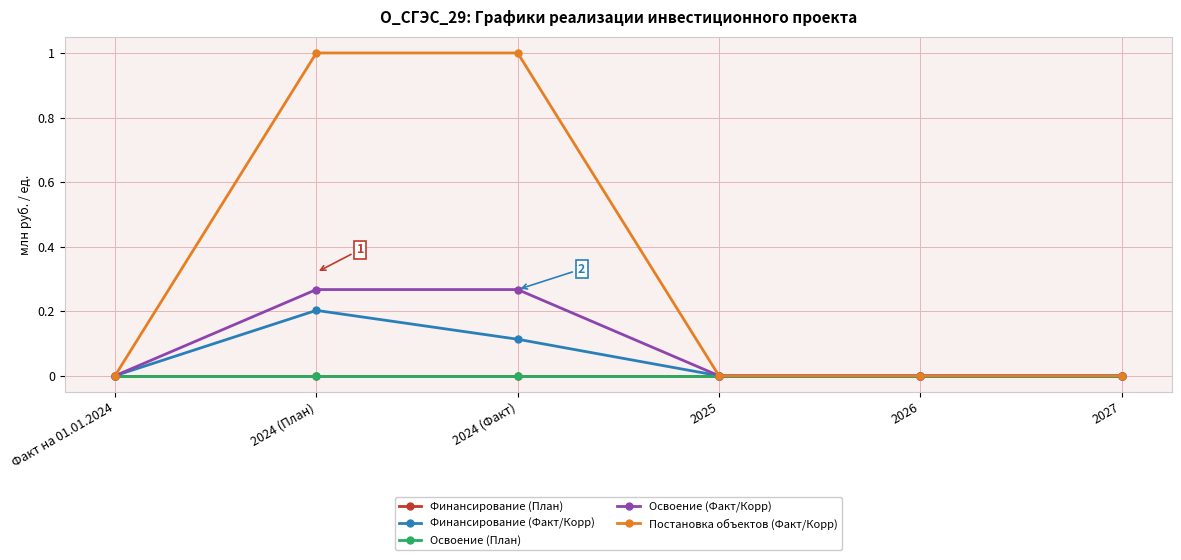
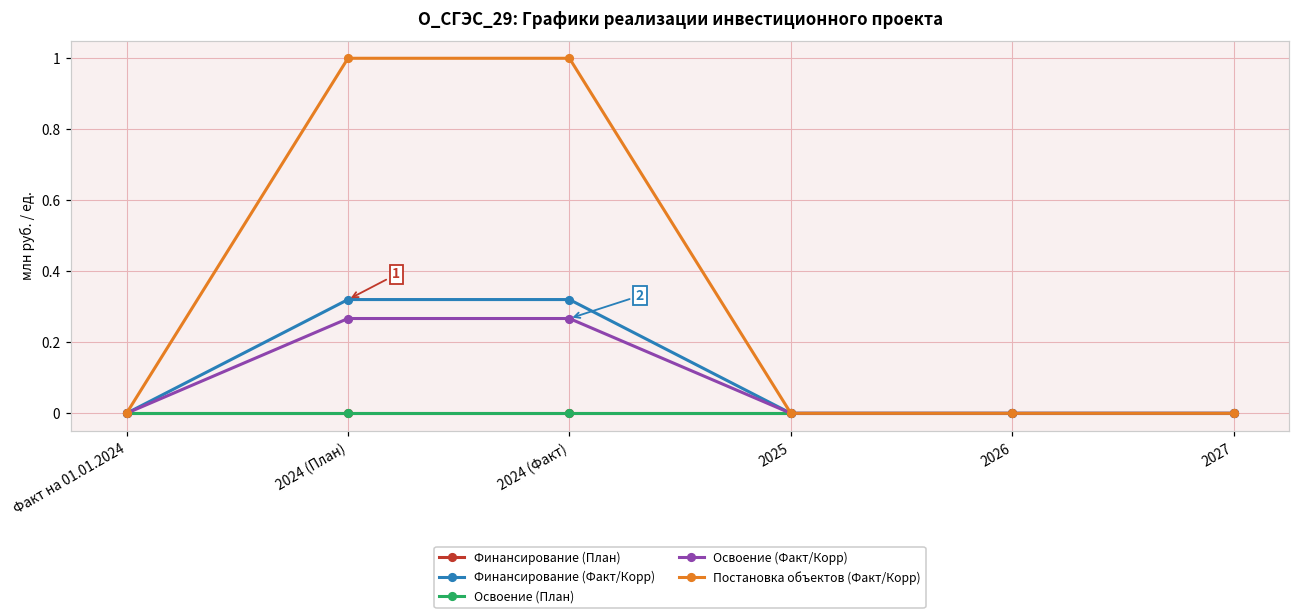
Финансирование (Факт/Корр), 2024 (План): 0.20 -> 0.32
Финансирование (Факт/Корр), 2024 (Факт): 0.11 -> 0.32
